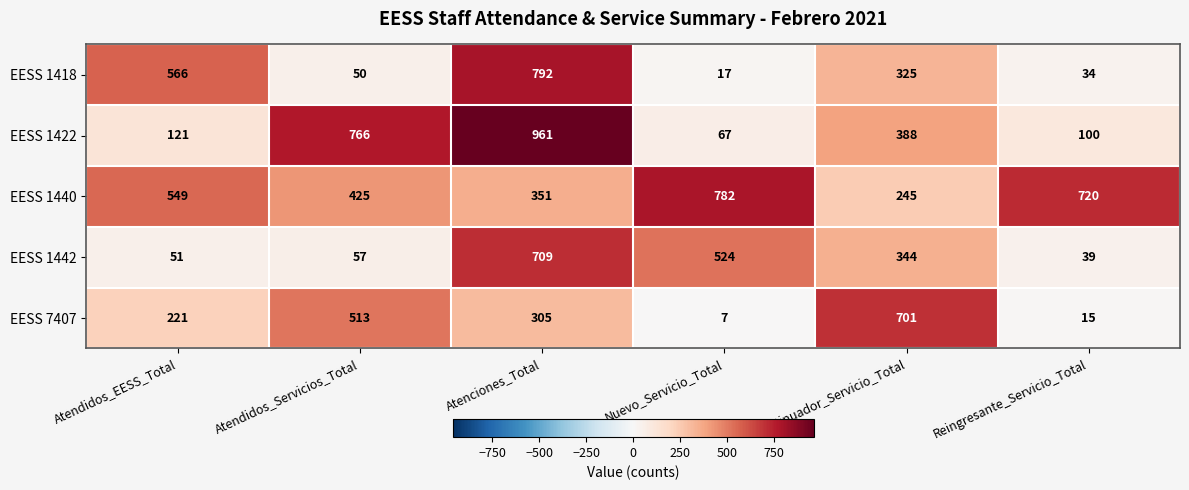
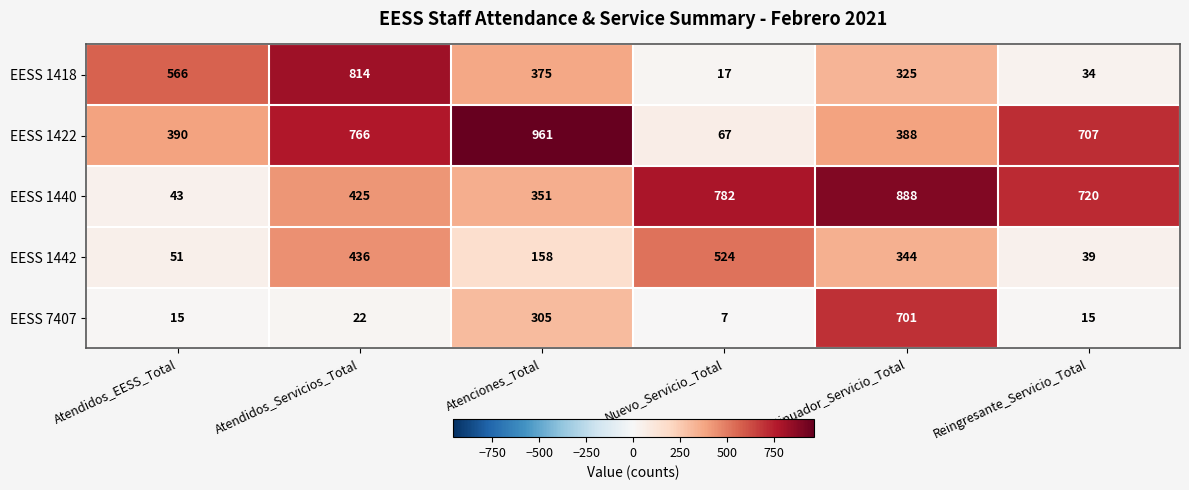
EESS 1418, Atendidos_Servicios_Total: 50 -> 814
EESS 1418, Atenciones_Total: 792 -> 375
EESS 1422, Atendidos_EESS_Total: 121 -> 390
EESS 1422, Reingresante_Servicio_Total: 100 -> 707
EESS 1440, Atendidos_EESS_Total: 549 -> 43
EESS 1440, Continuador_Servicio_Total: 245 -> 888
EESS 1442, Atendidos_Servicios_Total: 57 -> 436
EESS 1442, Atenciones_Total: 709 -> 158
EESS 7407, Atendidos_EESS_Total: 221 -> 15
EESS 7407, Atendidos_Servicios_Total: 513 -> 22
